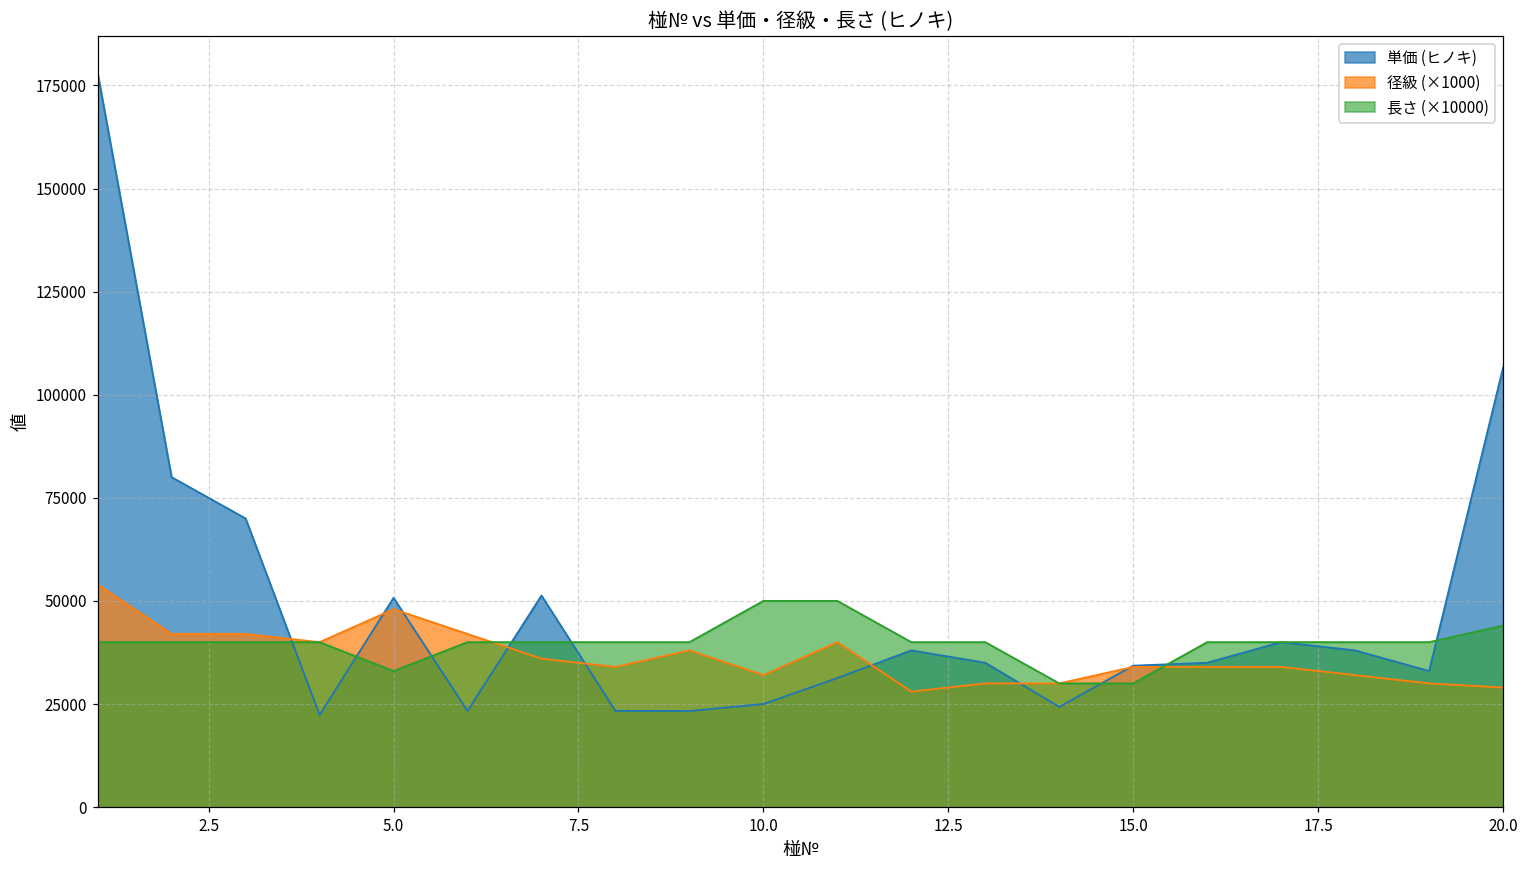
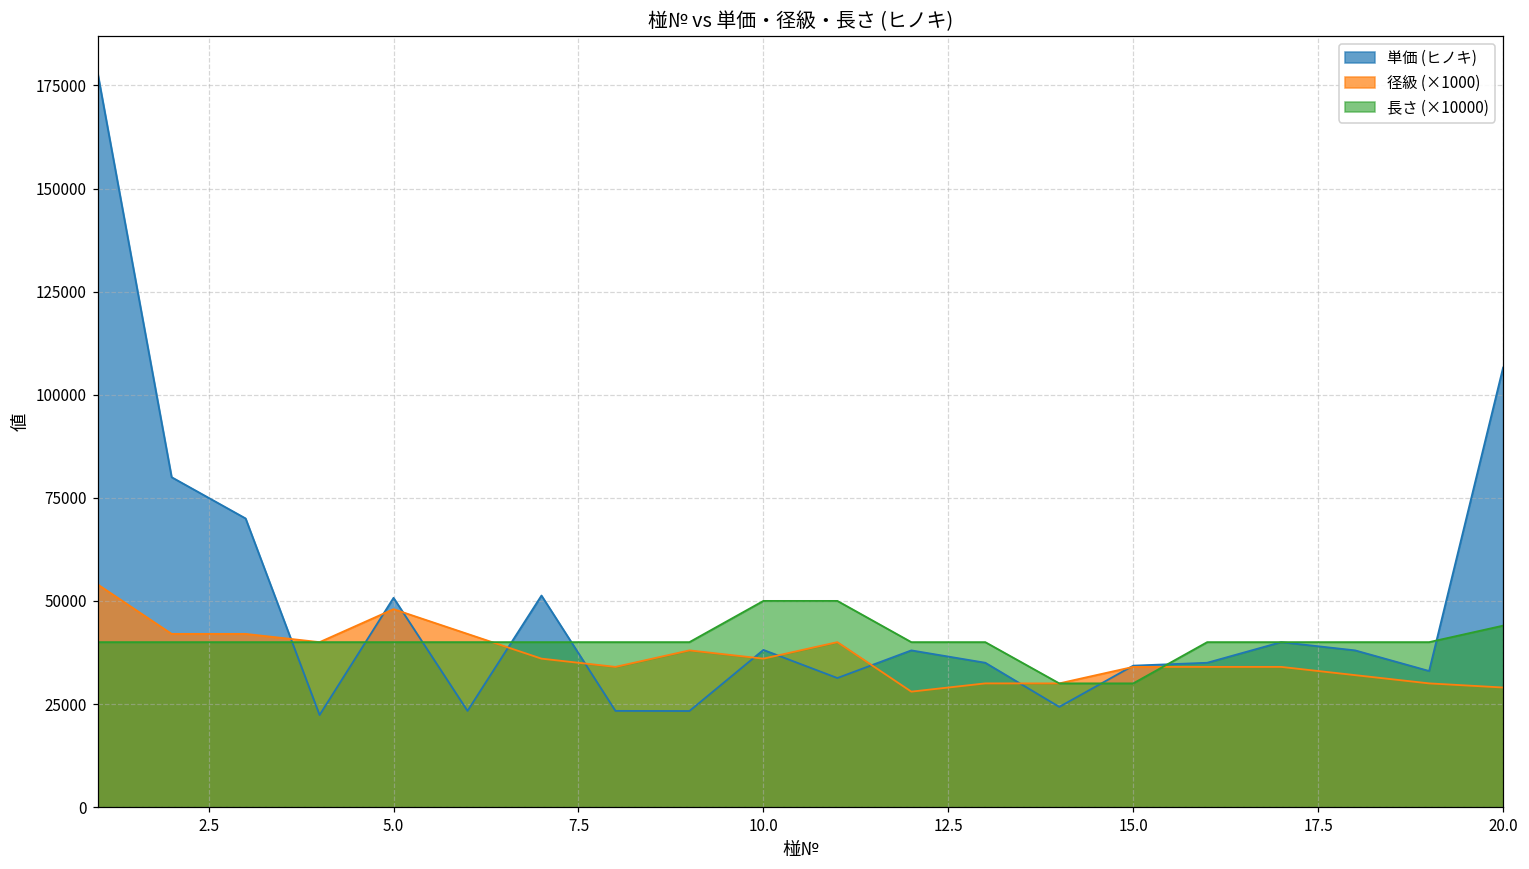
長さ (×10000), 5.0: 33000 -> 40000
単価 (ヒノキ), 10.0: 25000 -> 38000
径級 (×1000), 10.0: 32000 -> 36000
